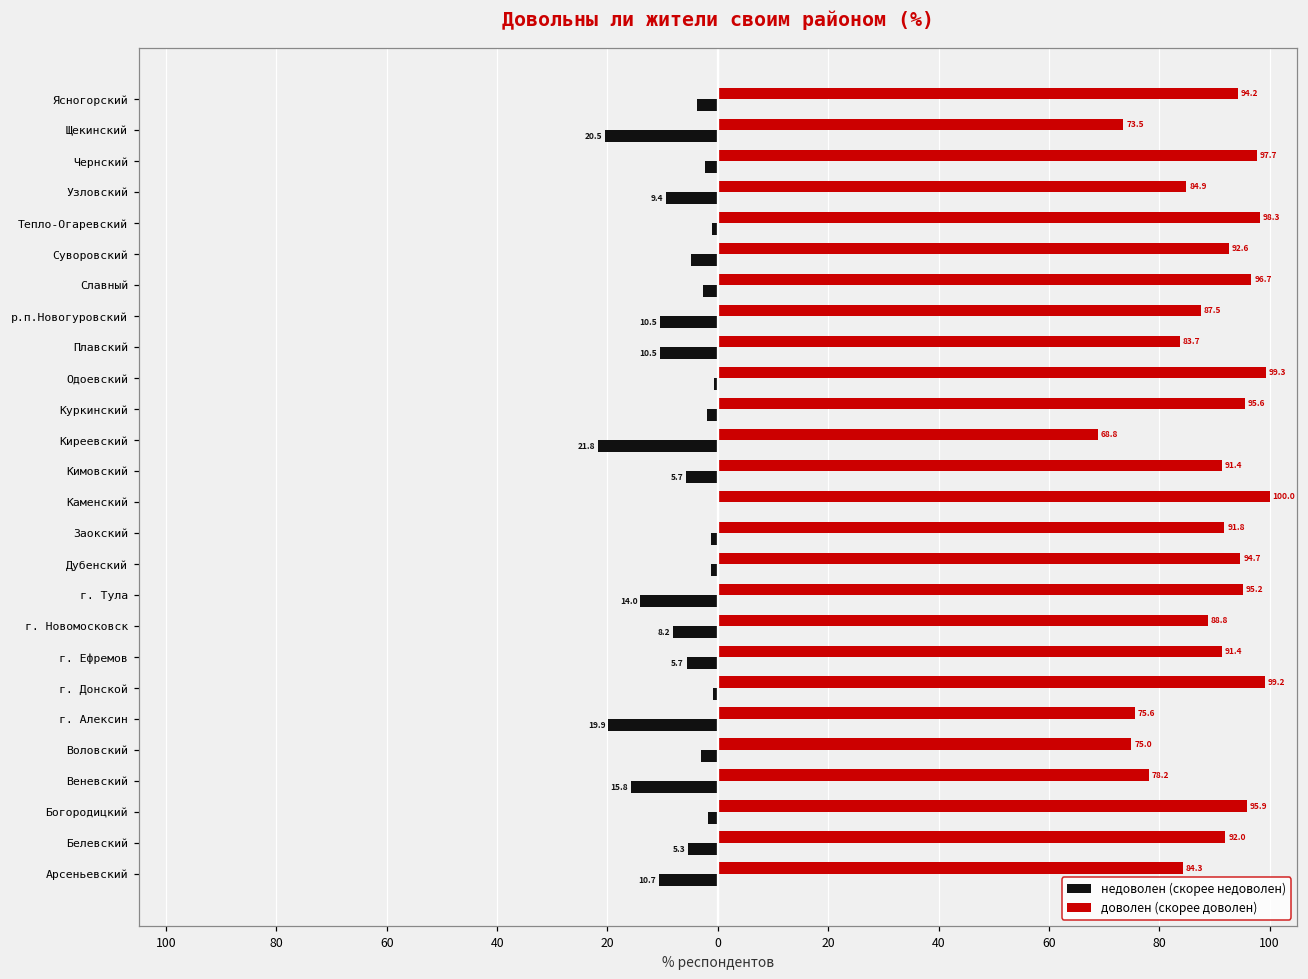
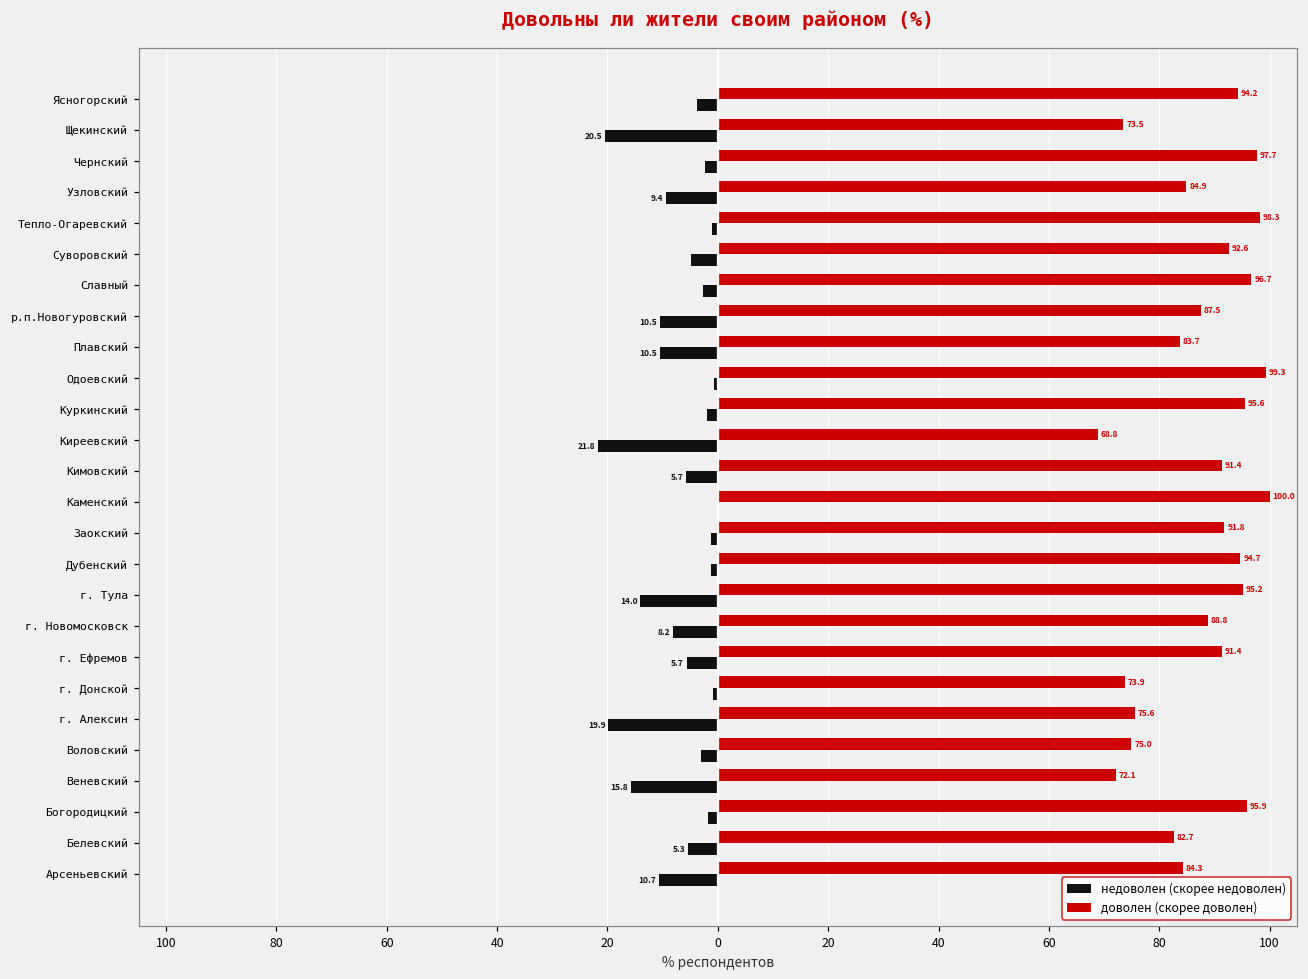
доволен (скорее доволен), г. Донской: 99.2 -> 73.9
доволен (скорее доволен), Веневский: 78.2 -> 72.1
доволен (скорее доволен), Белевский: 92.0 -> 82.7
